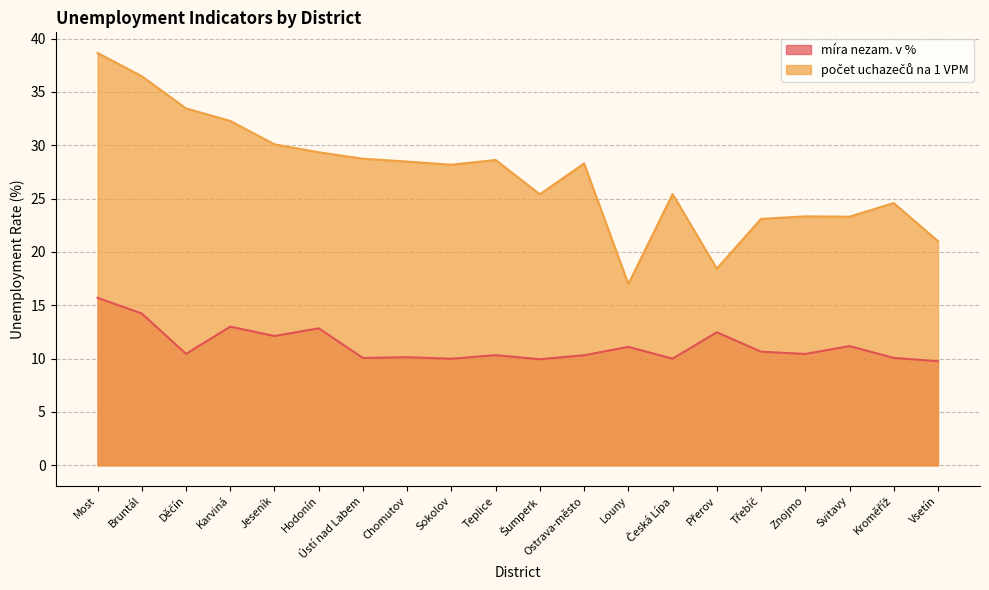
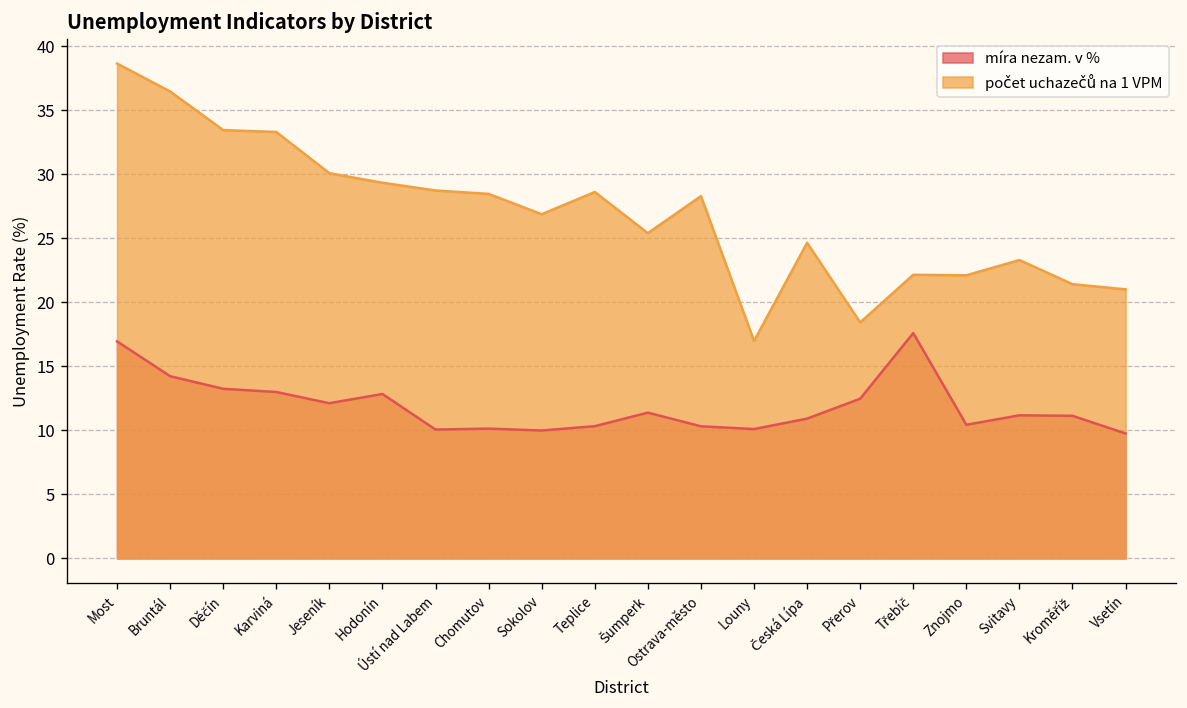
míra nezam. v %, Most: 15.7 -> 17.0
míra nezam. v %, Děčín: 10.4 -> 13.2
počet uchazečů na 1 VPM, Karviná: 32.3 -> 33.3
počet uchazečů na 1 VPM, Sokolov: 28.2 -> 26.9
míra nezam. v %, Šumperk: 9.9 -> 11.4
míra nezam. v %, Louny: 11.1 -> 10.1
míra nezam. v %, Česká Lípa: 10.0 -> 10.9
počet uchazečů na 1 VPM, Česká Lípa: 25.4 -> 24.7
míra nezam. v %, Třebíč: 10.7 -> 17.6
počet uchazečů na 1 VPM, Třebíč: 23.1 -> 22.2
počet uchazečů na 1 VPM, Znojmo: 23.3 -> 22.1
míra nezam. v %, Kroměříž: 10.1 -> 11.1
počet uchazečů na 1 VPM, Kroměříž: 24.6 -> 21.4
